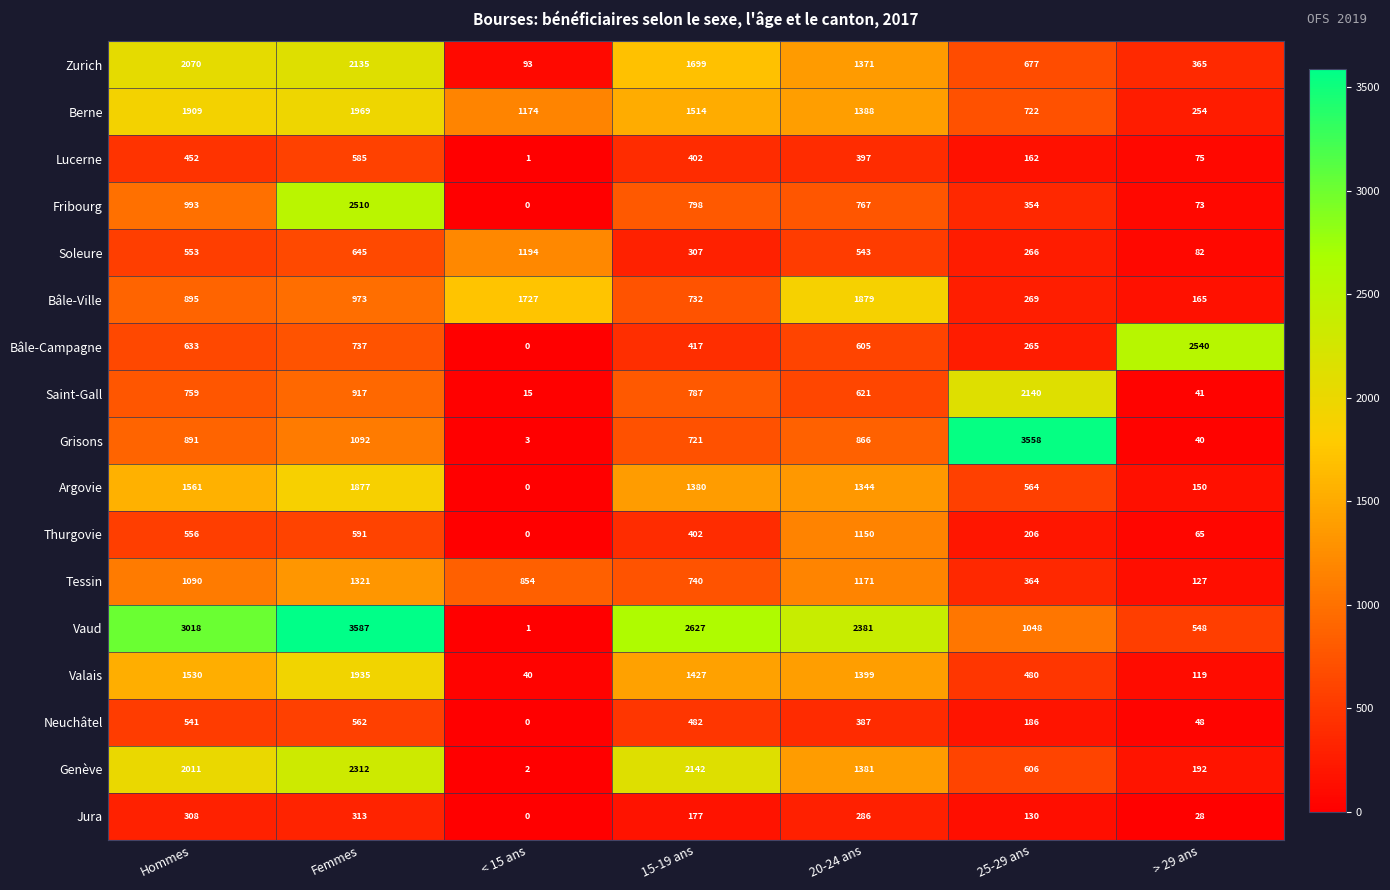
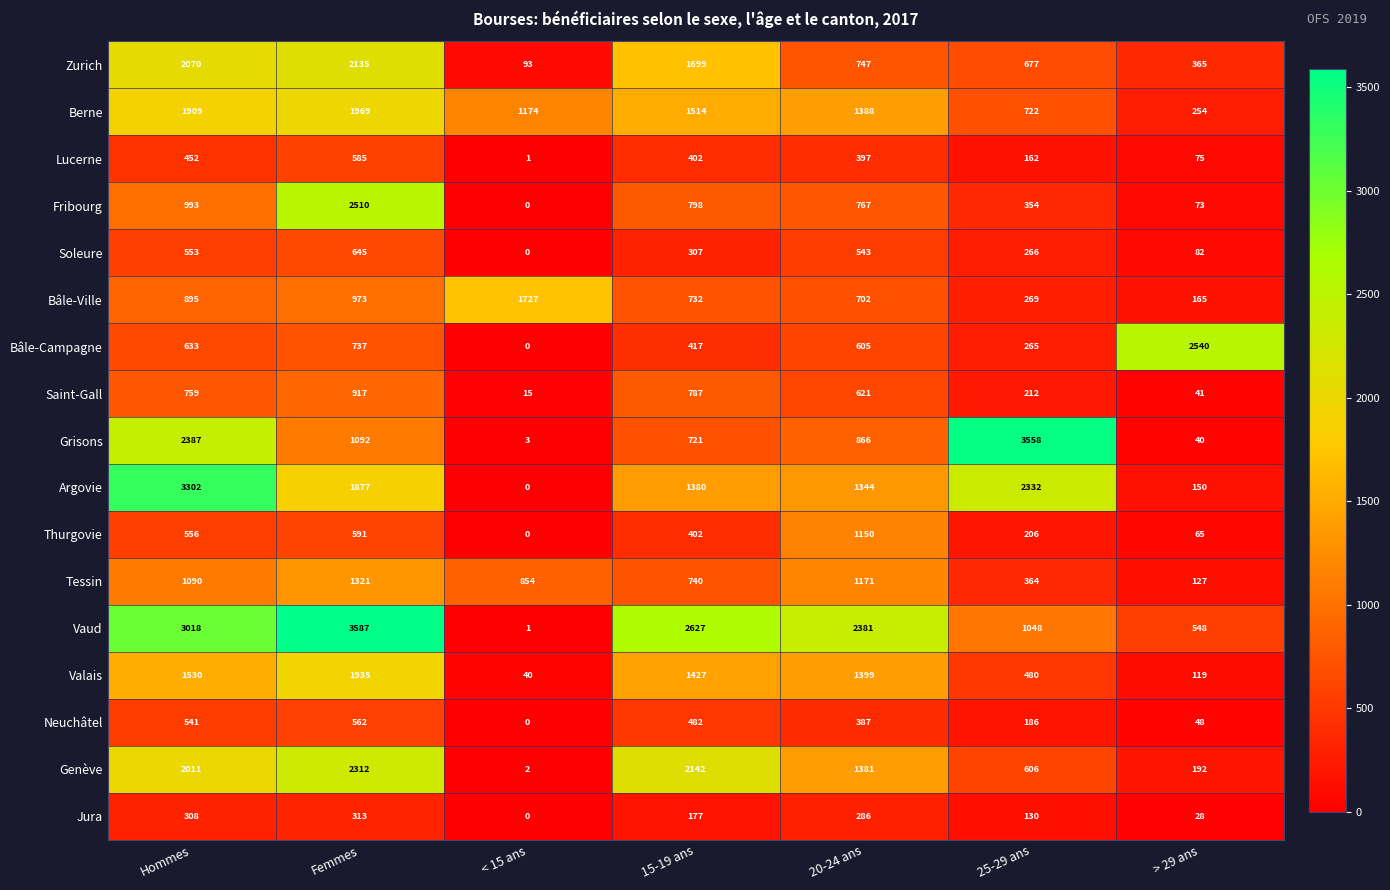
Zurich, 20-24 ans: 1371 -> 747
Soleure, < 15 ans: 1194 -> 0
Bâle-Ville, 20-24 ans: 1879 -> 702
Saint-Gall, 25-29 ans: 2140 -> 212
Grisons, Hommes: 891 -> 2387
Argovie, Hommes: 1561 -> 3302
Argovie, 25-29 ans: 564 -> 2332
